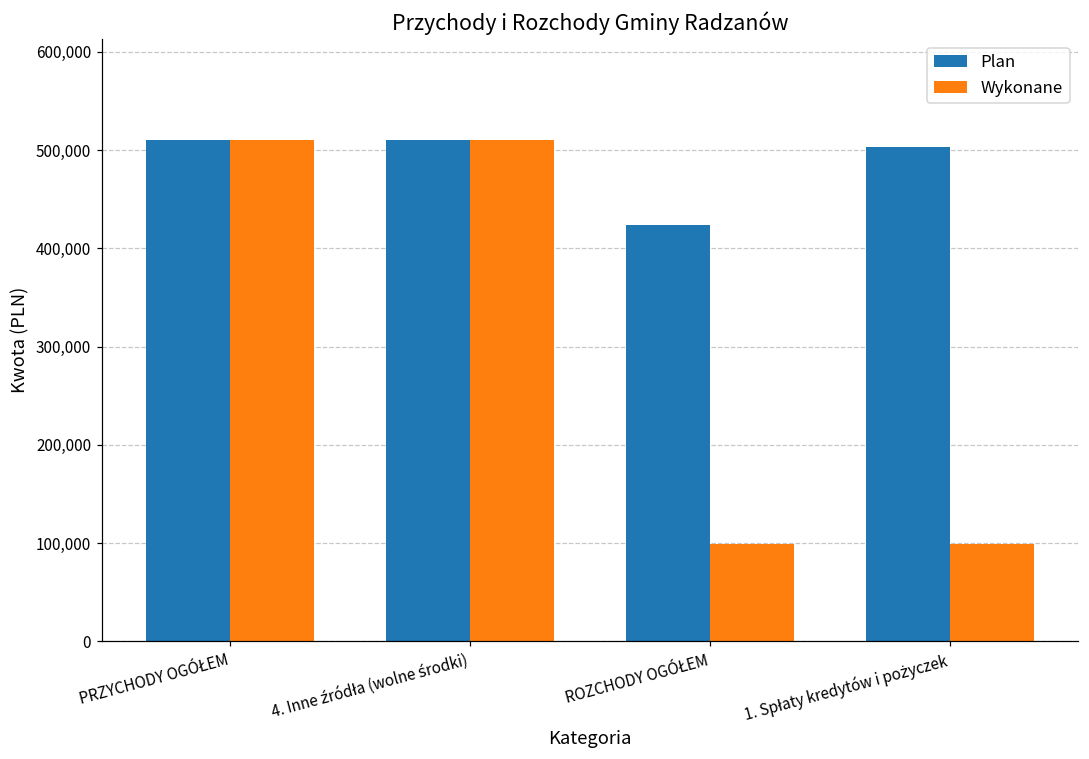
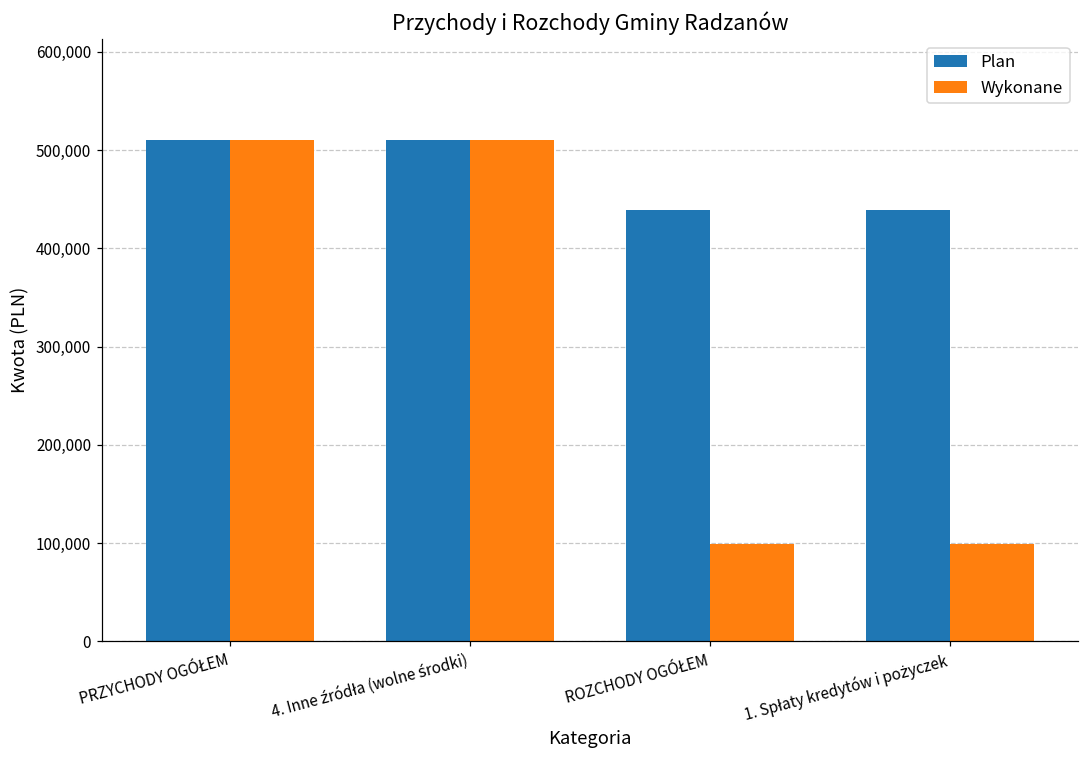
Plan, ROZCHODY OGÓŁEM: 420,000 -> 440,000
Plan, 1. Spłaty kredytów i pożyczek: 500,000 -> 440,000
